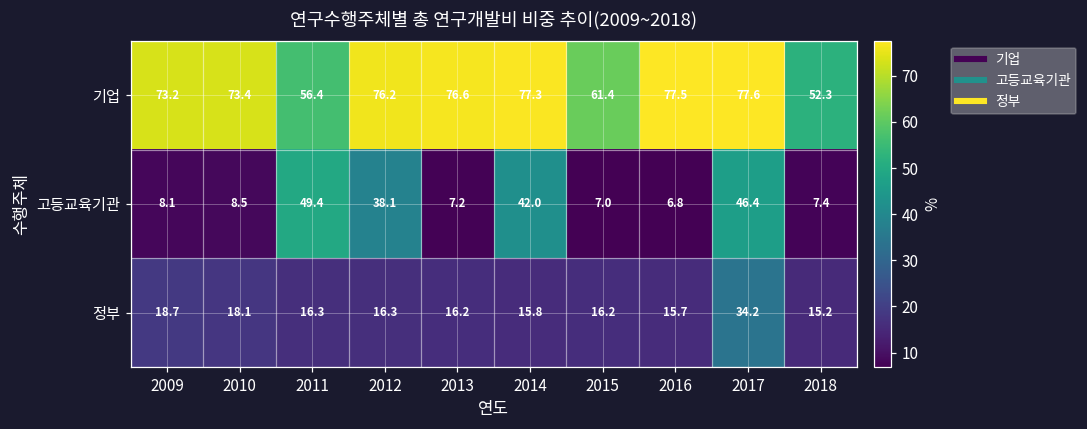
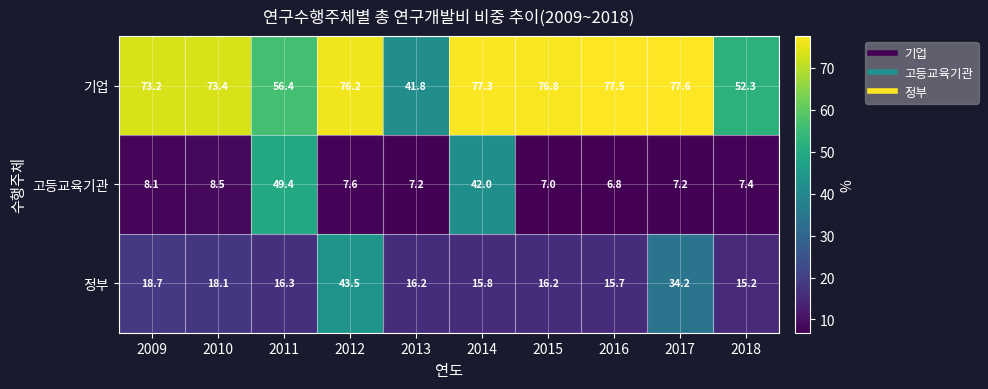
기업, 2013: 76.6 -> 41.8
기업, 2015: 61.4 -> 76.8
고등교육기관, 2012: 38.1 -> 7.6
고등교육기관, 2017: 46.4 -> 7.2
정부, 2012: 16.3 -> 43.5
